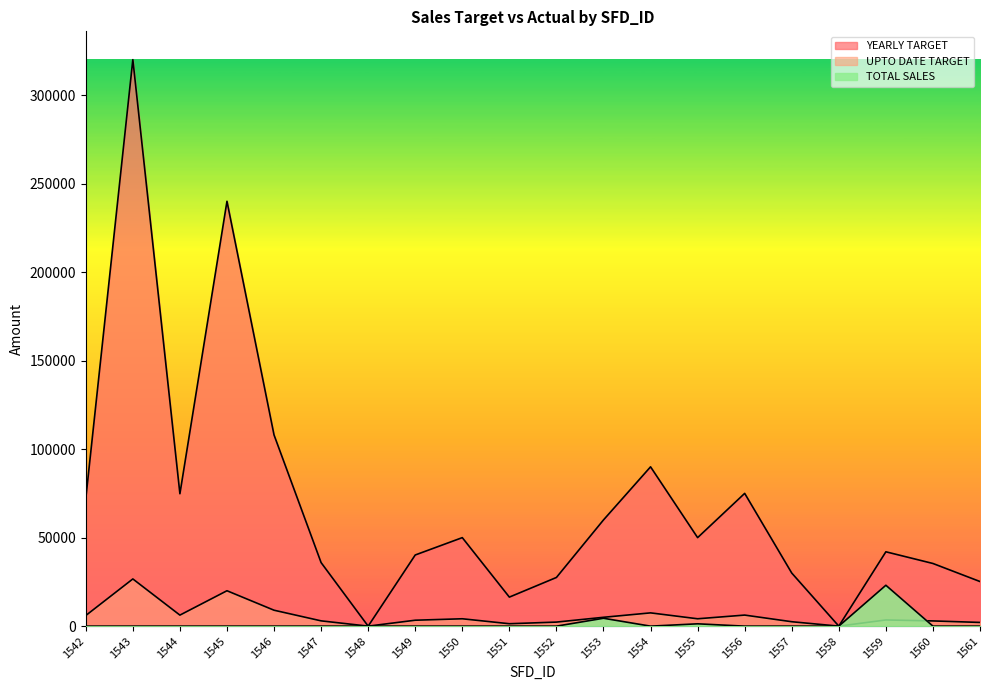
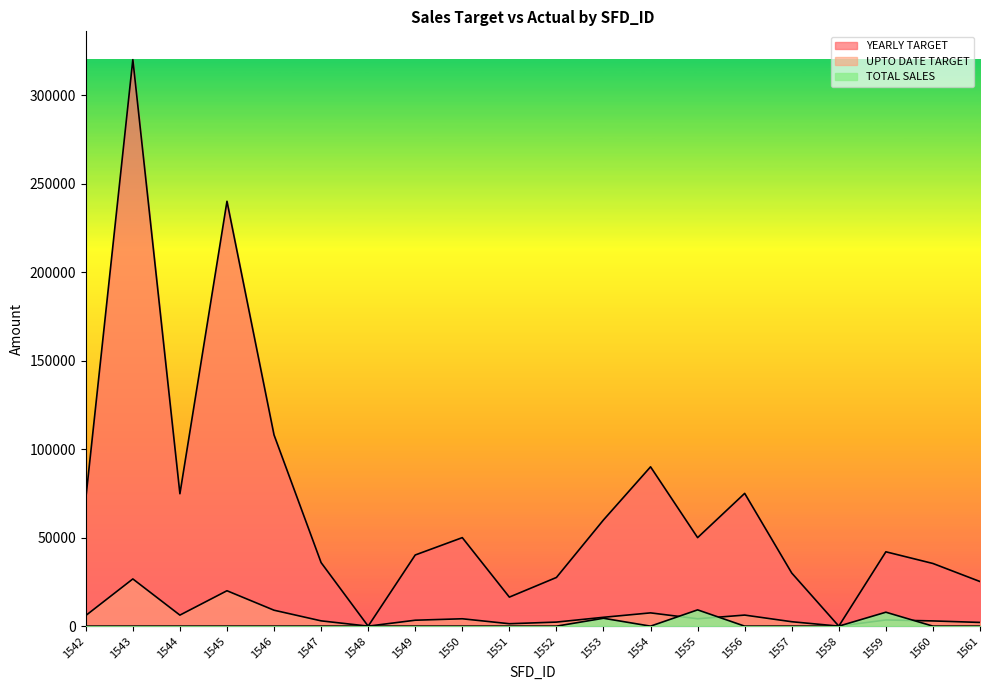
TOTAL SALES, 1555: 1000 -> 9000
TOTAL SALES, 1559: 23000 -> 8000
